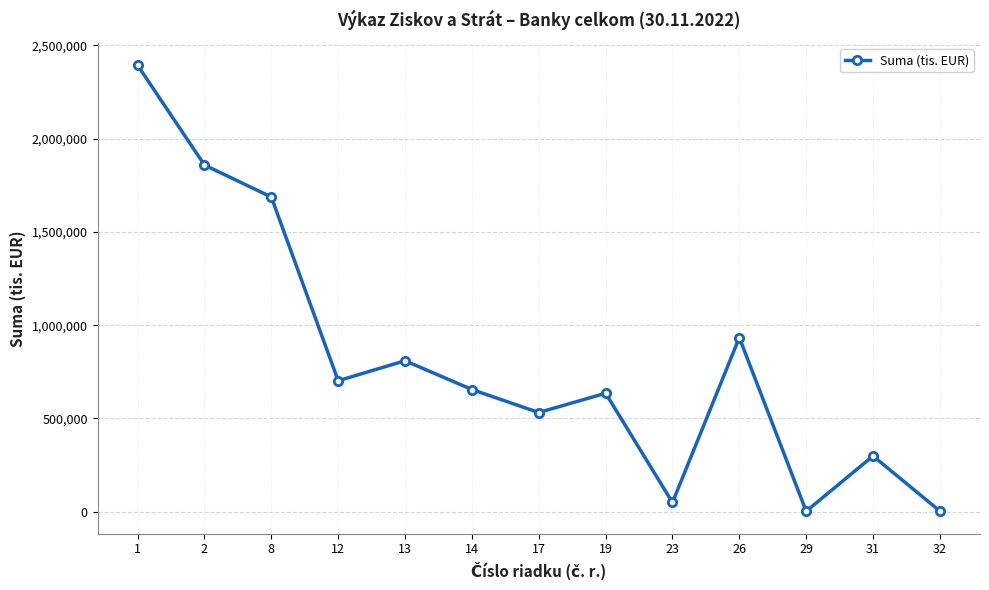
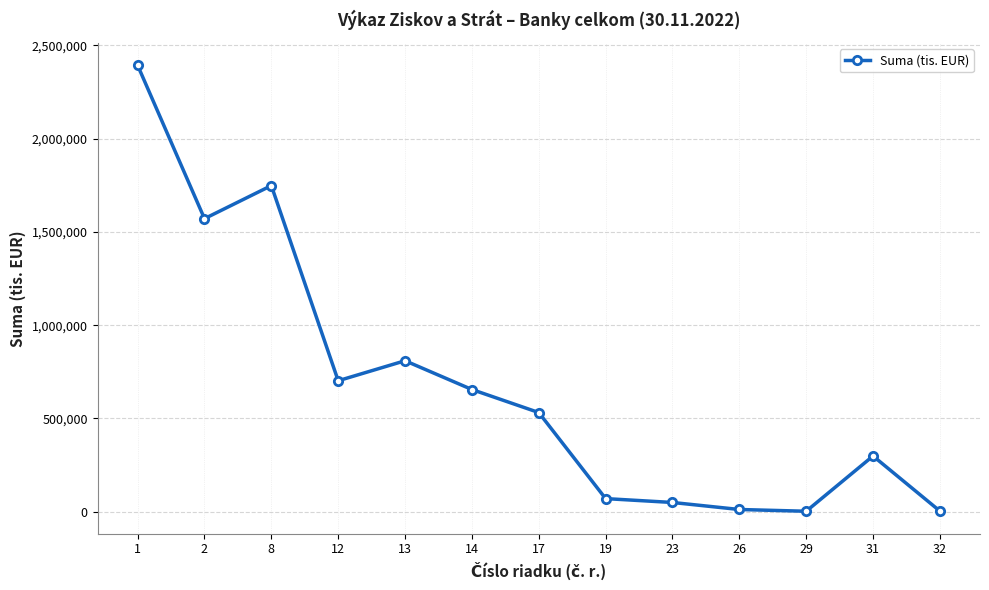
2: 1,860,000 -> 1,570,000
8: 1,690,000 -> 1,750,000
19: 640,000 -> 70,000
26: 930,000 -> 10,000
